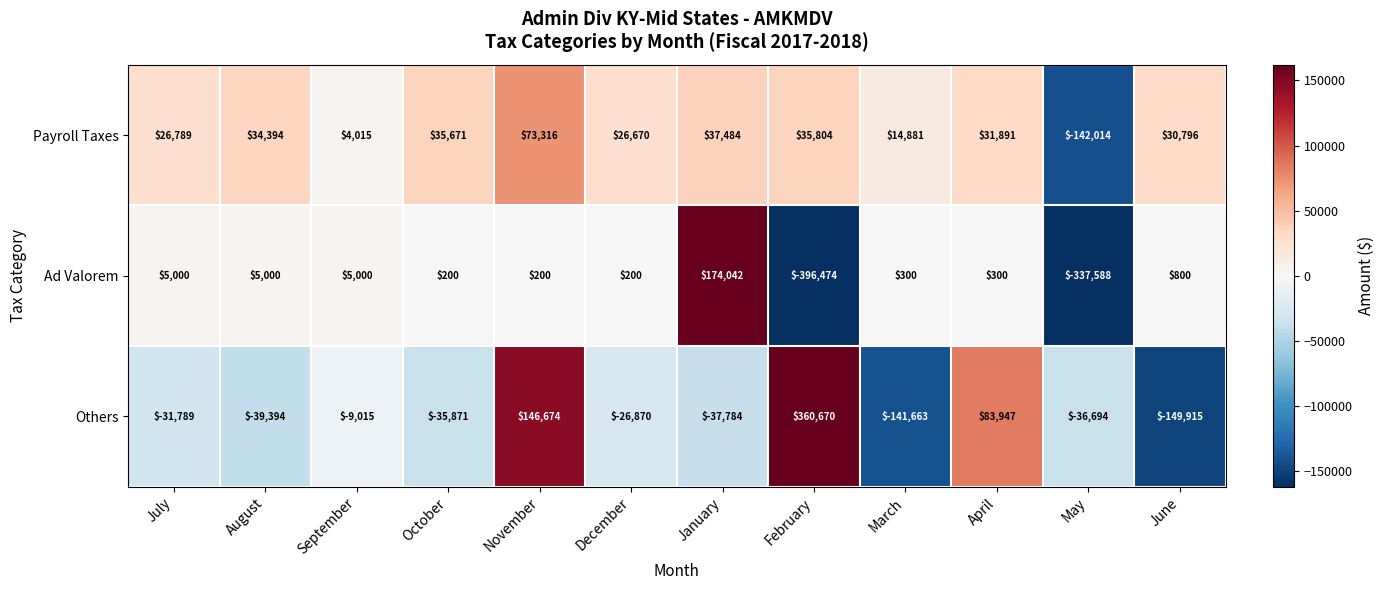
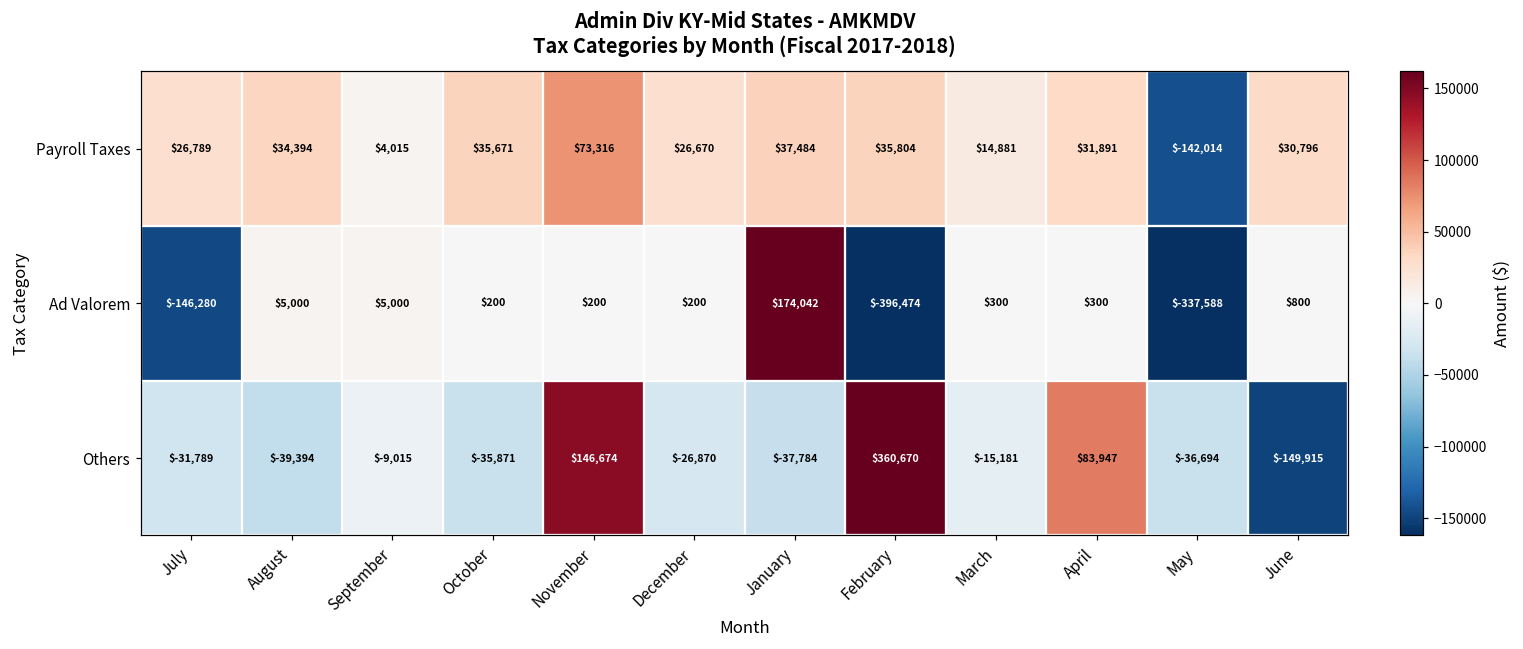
Ad Valorem, July: $5,000 -> $-146,280
Others, March: $-141,663 -> $-15,181
